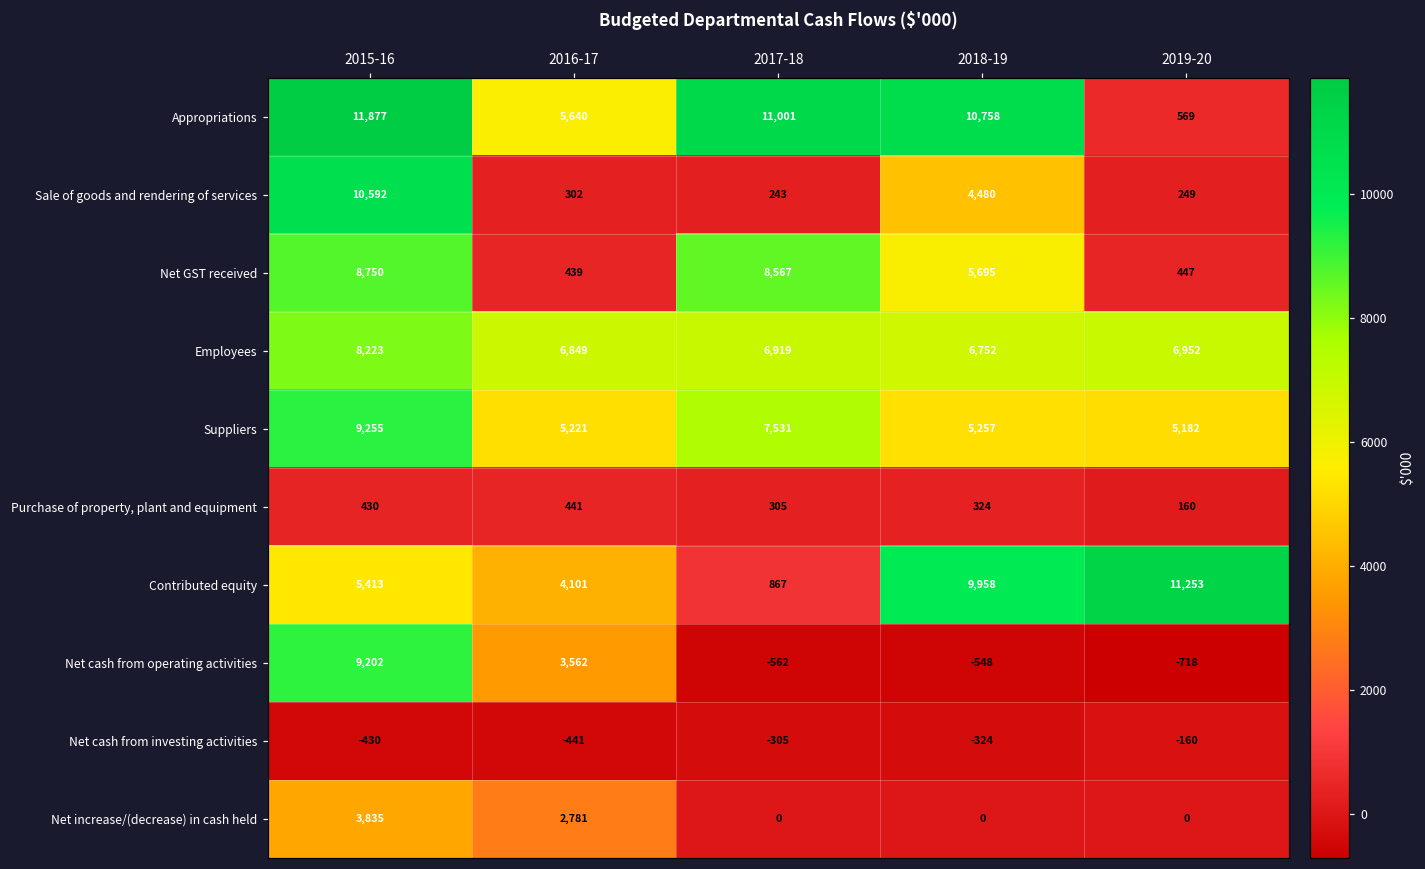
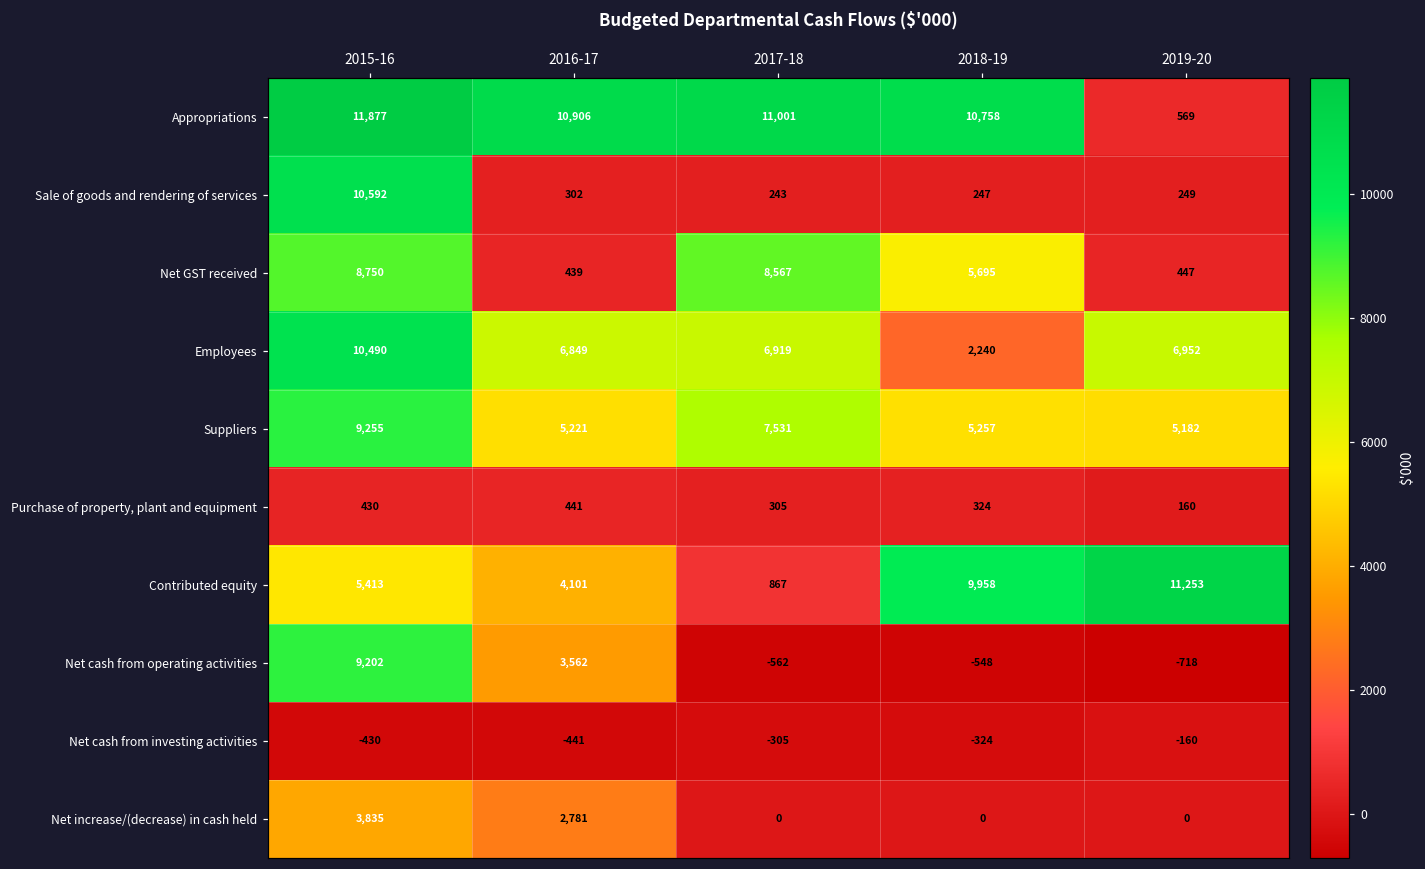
Appropriations, 2016-17: 5,640 -> 10,906
Sale of goods and rendering of services, 2018-19: 4,480 -> 247
Employees, 2015-16: 8,223 -> 10,490
Employees, 2018-19: 6,752 -> 2,240
